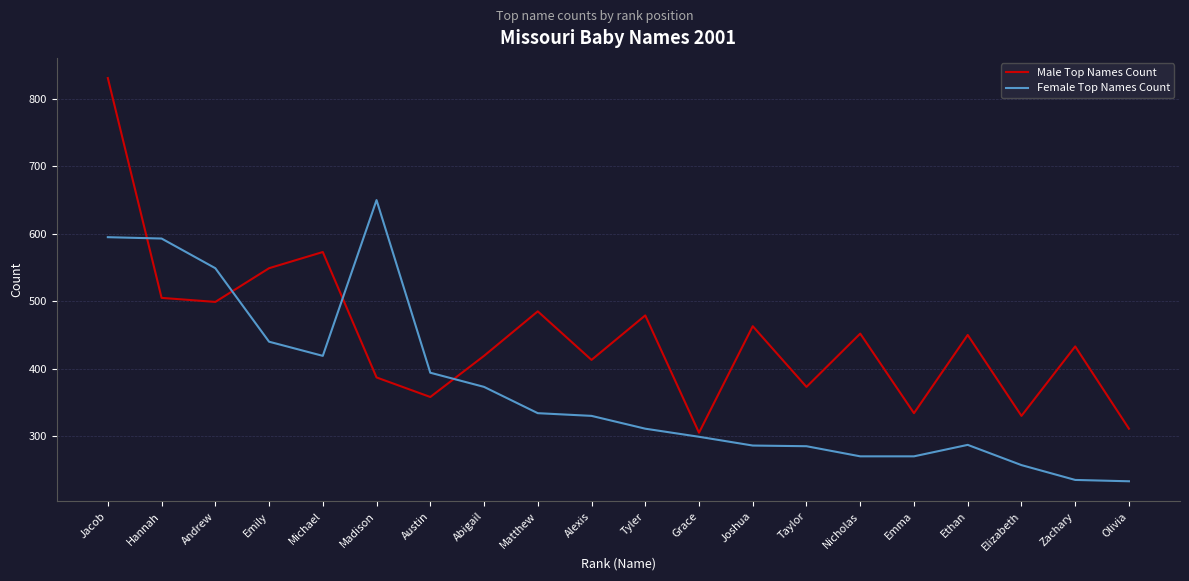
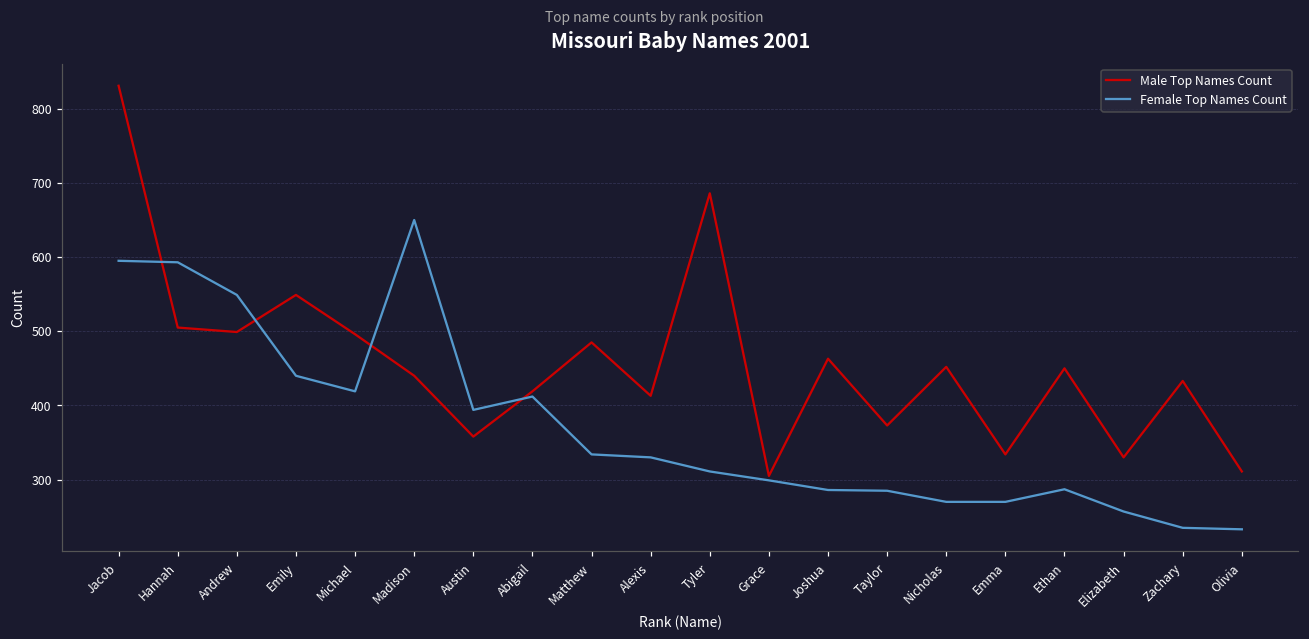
Male Top Names Count, Michael: 570 -> 500
Male Top Names Count, Madison: 390 -> 440
Female Top Names Count, Abigail: 370 -> 410
Male Top Names Count, Tyler: 480 -> 690
